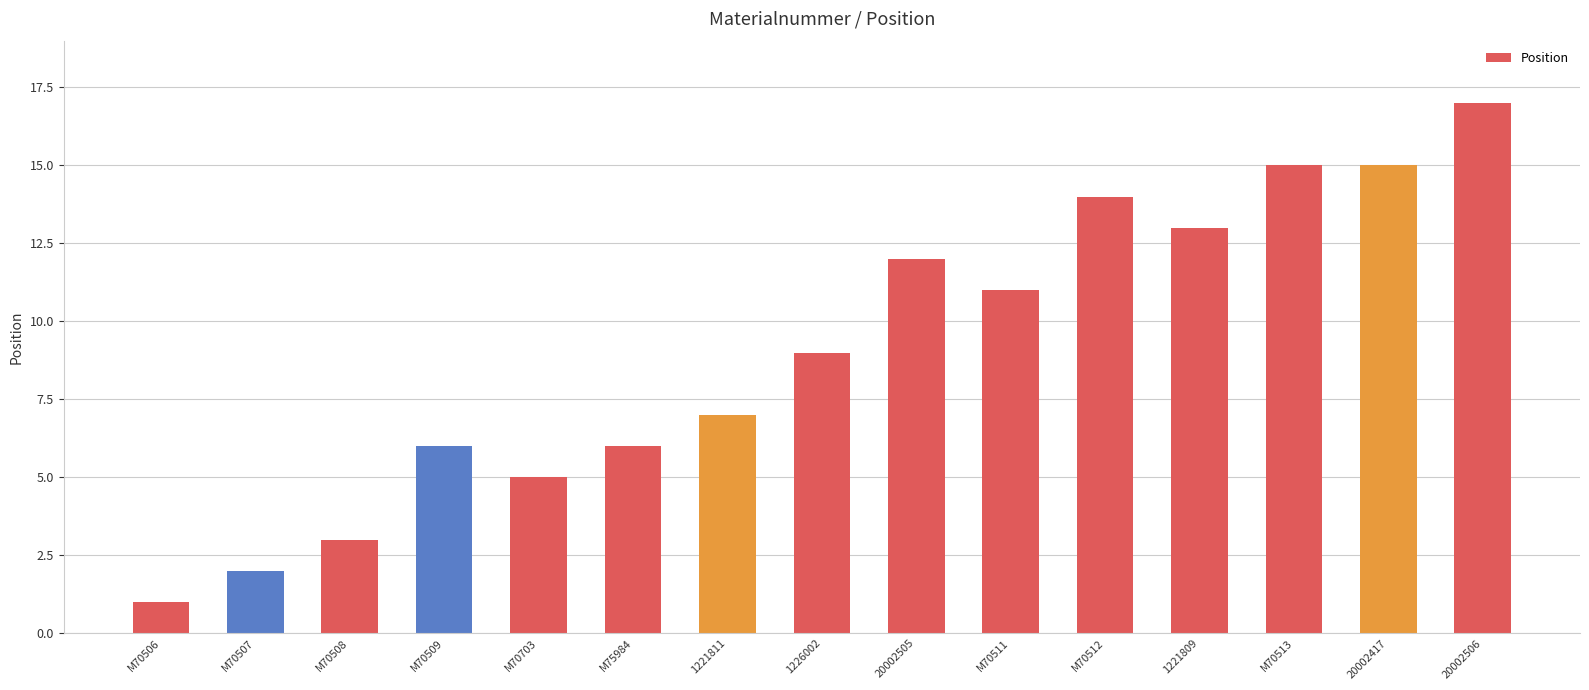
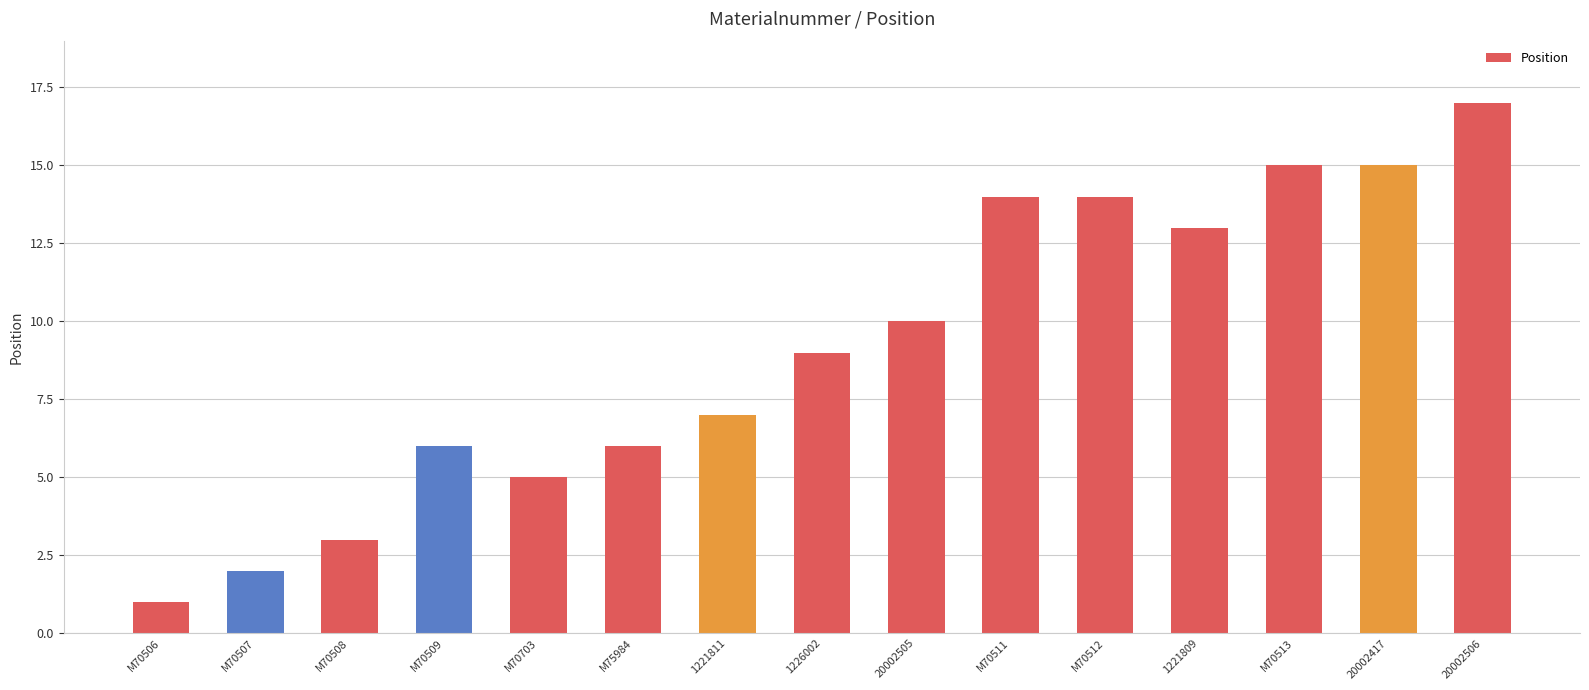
20002505: 12 -> 10
M70511: 11 -> 14
